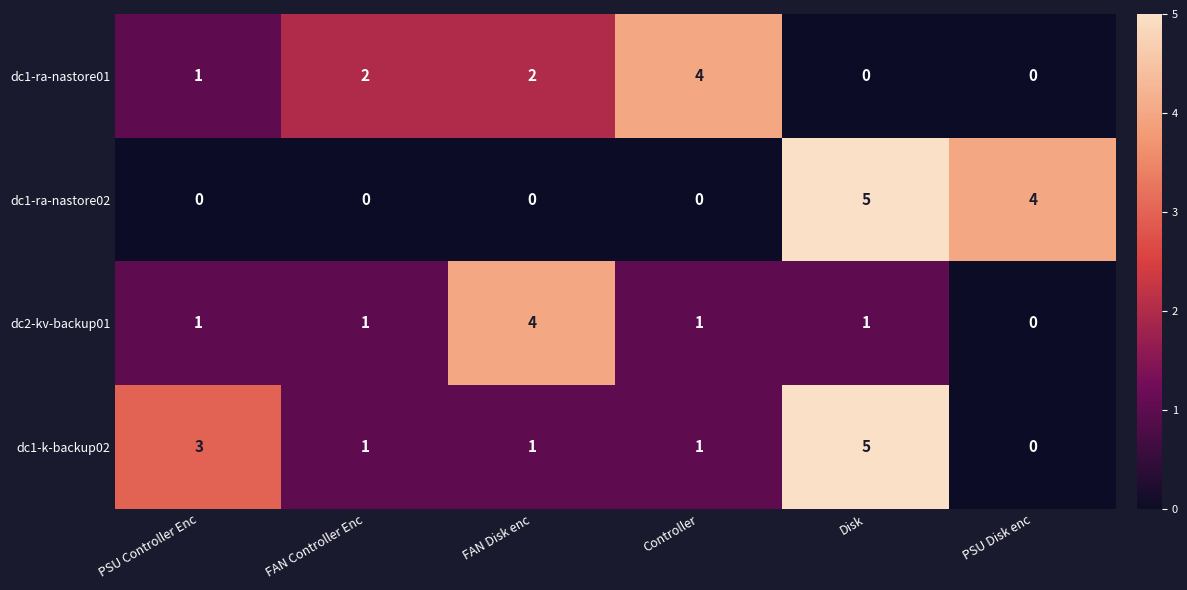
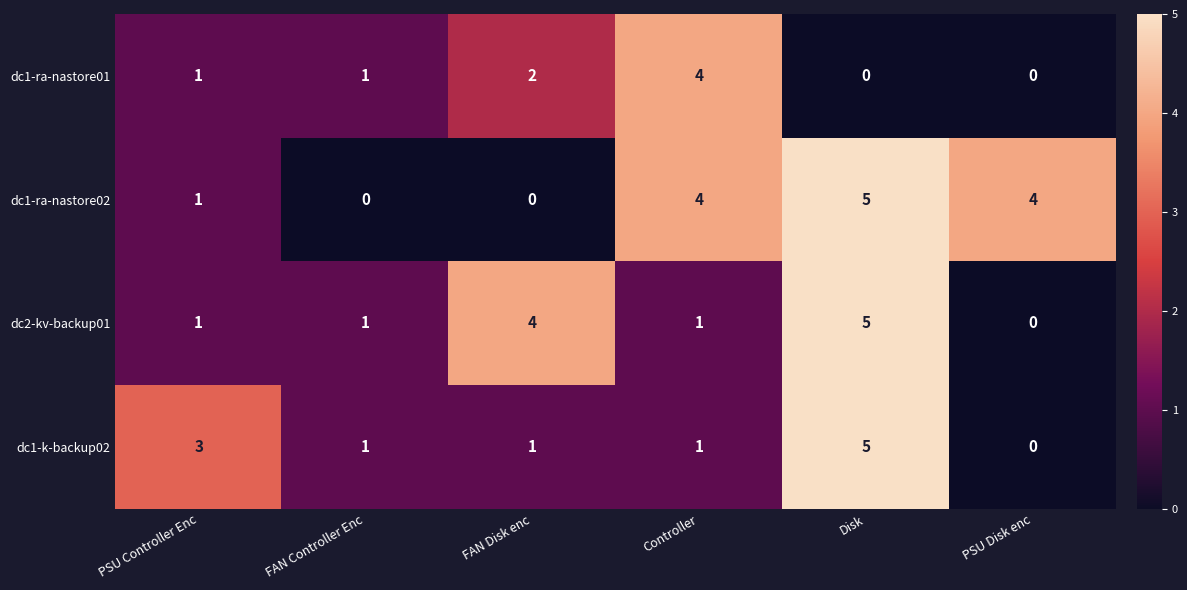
dc1-ra-nastore01, FAN Controller Enc: 2 -> 1
dc1-ra-nastore02, PSU Controller Enc: 0 -> 1
dc1-ra-nastore02, Controller: 0 -> 4
dc2-kv-backup01, Disk: 1 -> 5
